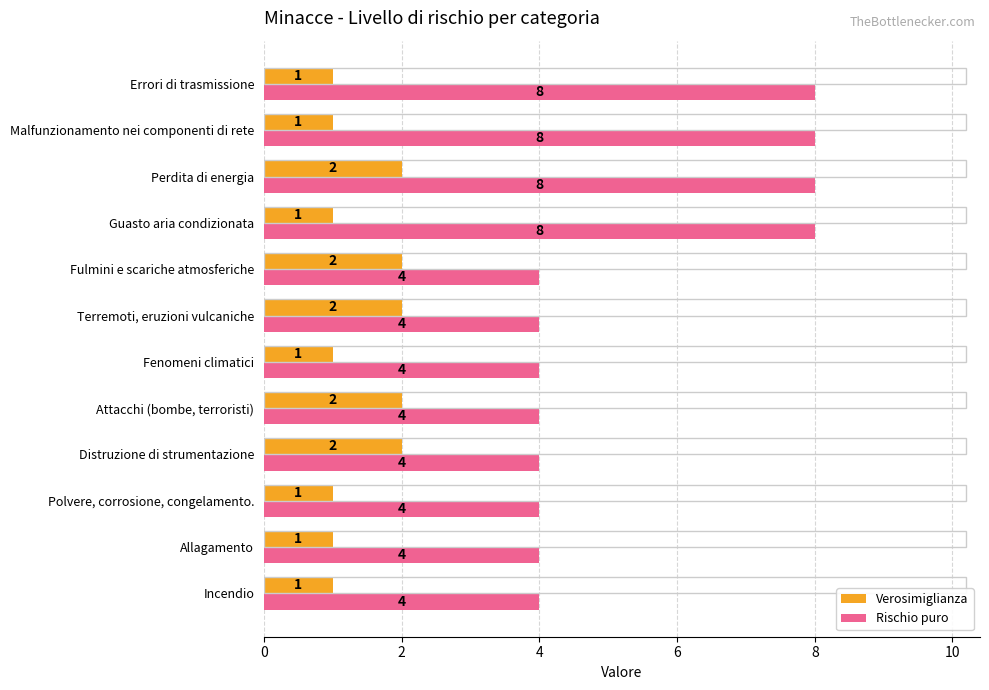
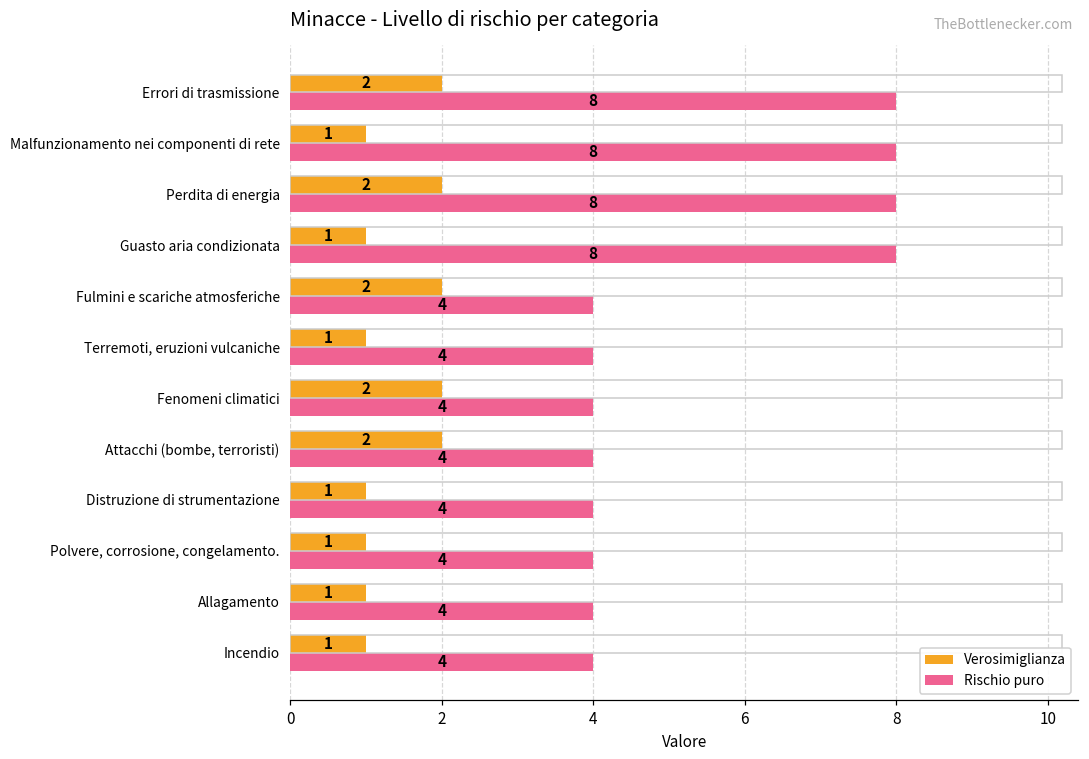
Verosimiglianza, Errori di trasmissione: 1 -> 2
Verosimiglianza, Terremoti, eruzioni vulcaniche: 2 -> 1
Verosimiglianza, Fenomeni climatici: 1 -> 2
Verosimiglianza, Distruzione di strumentazione: 2 -> 1
